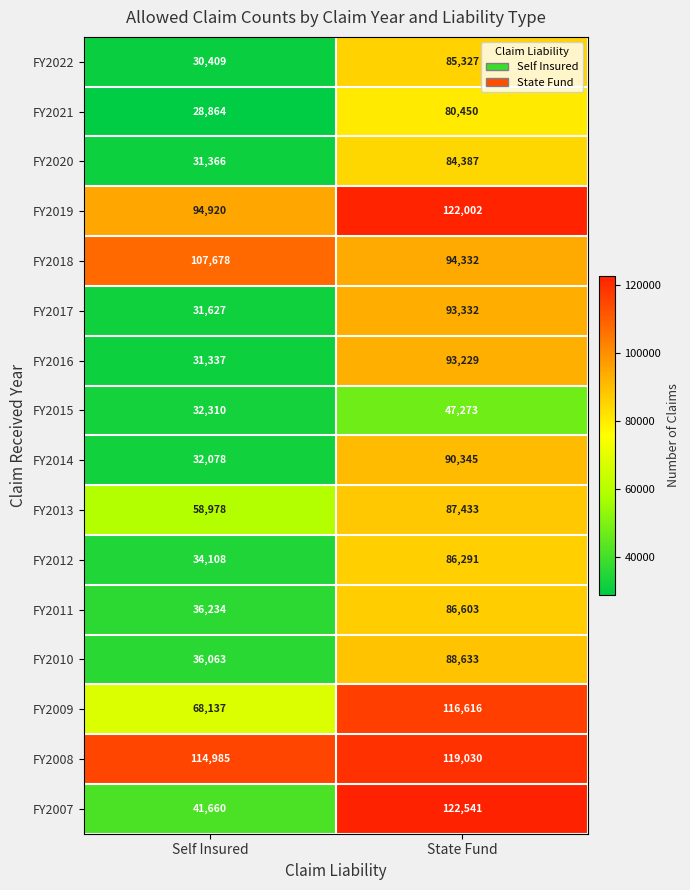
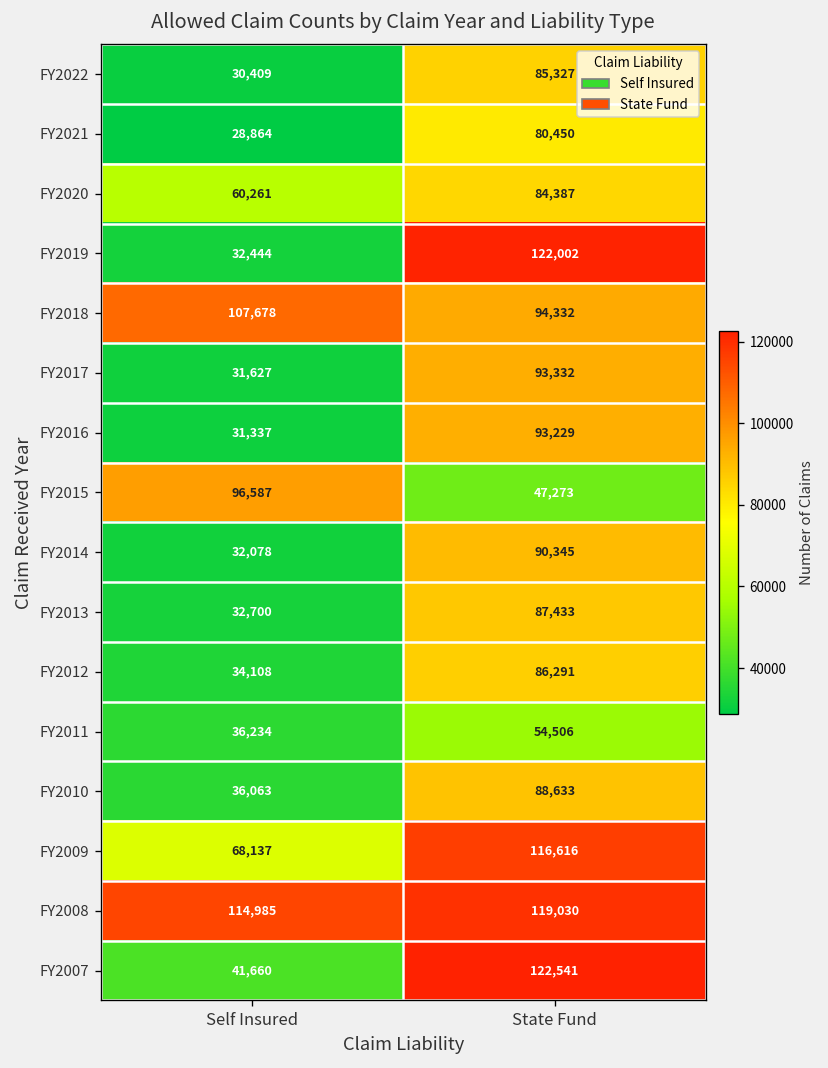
FY2020, Self Insured: 31,366 -> 60,261
FY2019, Self Insured: 94,920 -> 32,444
FY2015, Self Insured: 32,310 -> 96,587
FY2013, Self Insured: 58,978 -> 32,700
FY2011, State Fund: 86,603 -> 54,506
